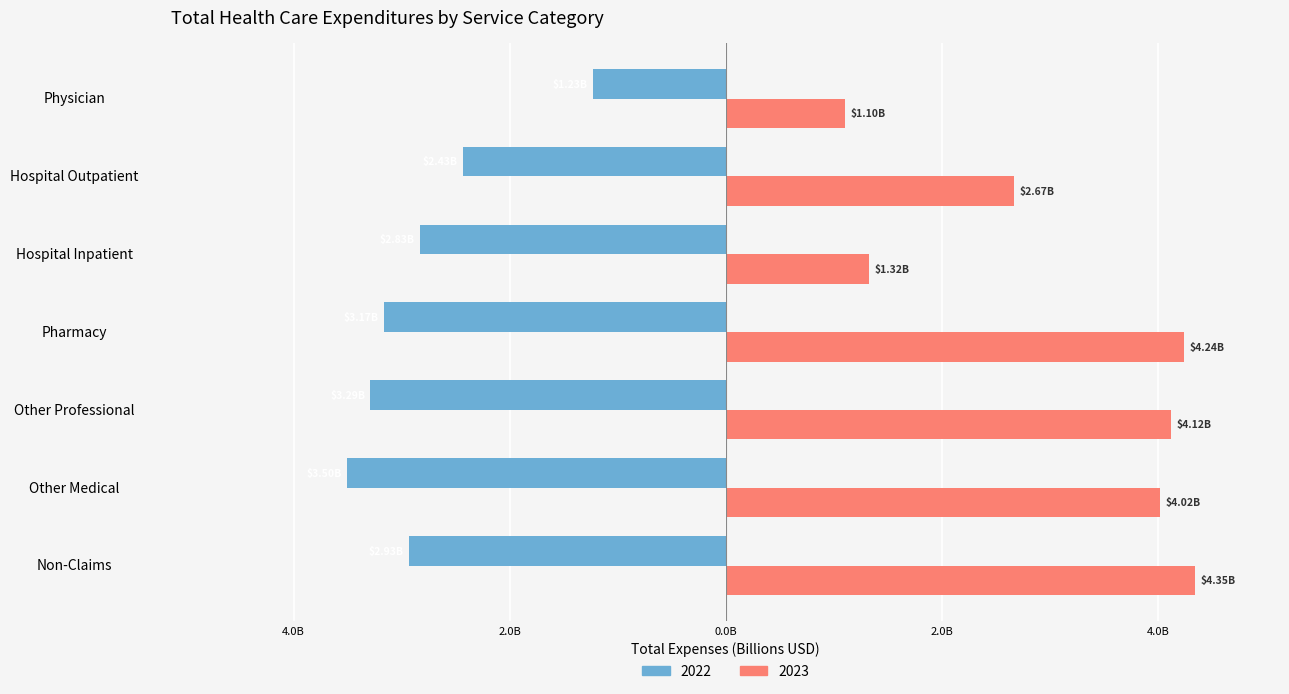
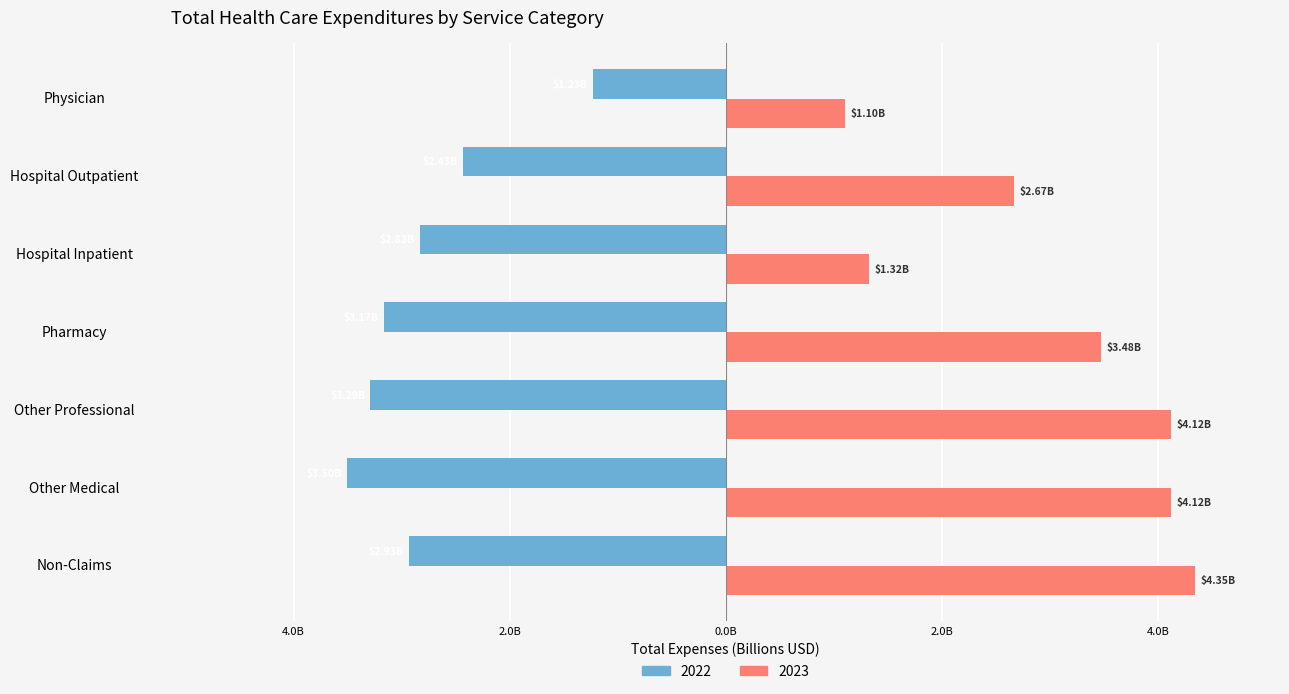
2023, Pharmacy: $4.24B -> $3.48B
2023, Other Medical: $4.02B -> $4.12B
